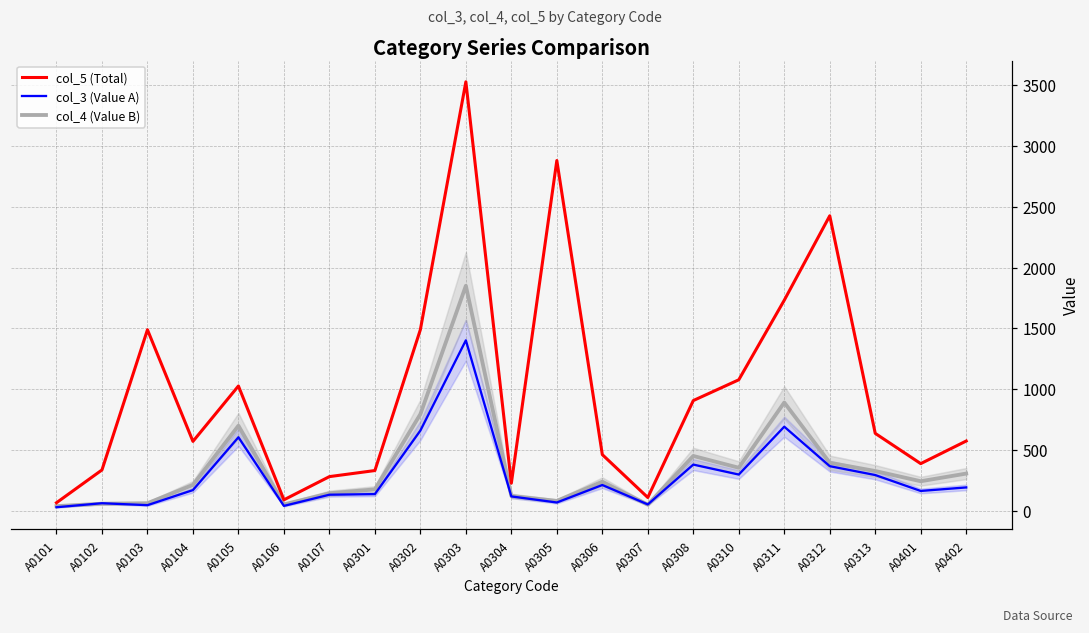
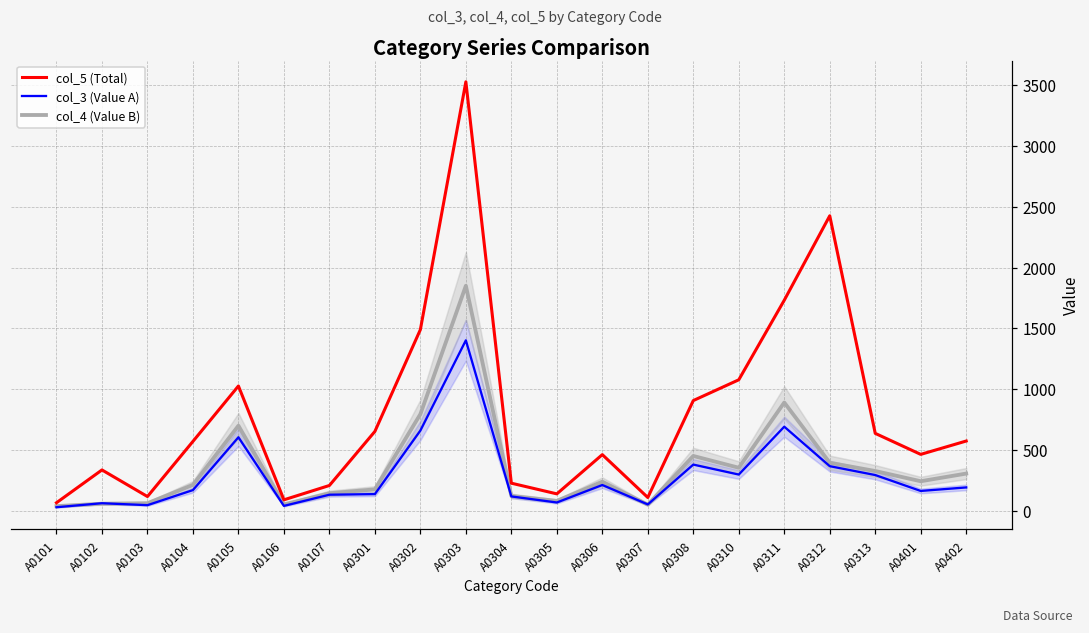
col_5 (Total), A0103: 1490 -> 120
col_5 (Total), A0107: 280 -> 210
col_5 (Total), A0301: 330 -> 650
col_5 (Total), A0305: 2880 -> 140
col_5 (Total), A0401: 390 -> 460
